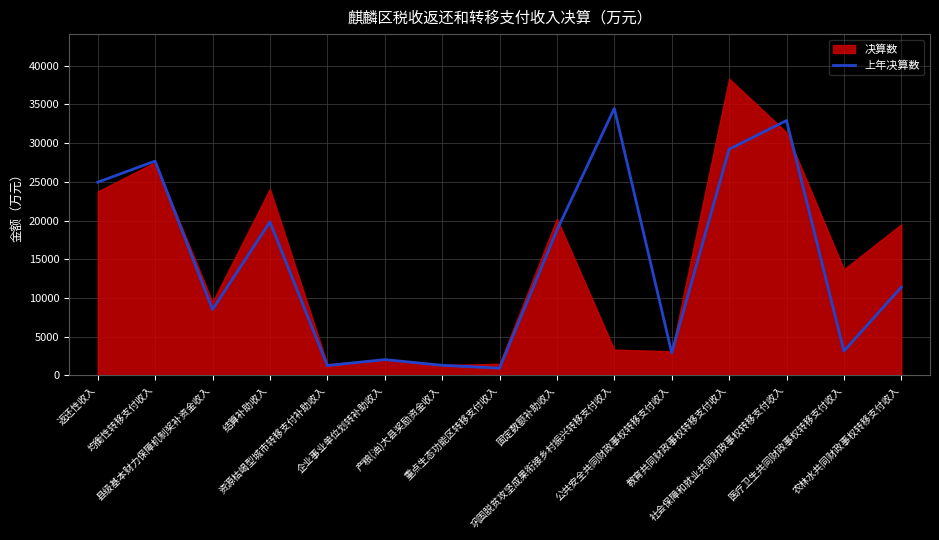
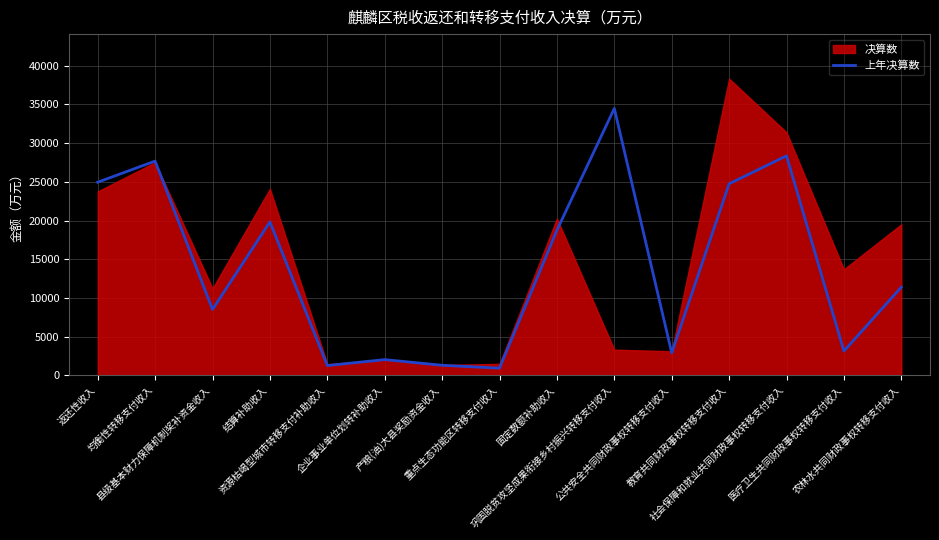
决算数, 县级基本财力保障机制奖补资金收入: 9000 -> 11000
上年决算数, 教育共同财政事权转移支付收入: 29000 -> 25000
上年决算数, 社会保障和就业共同财政事权转移支付收入: 33000 -> 28000
